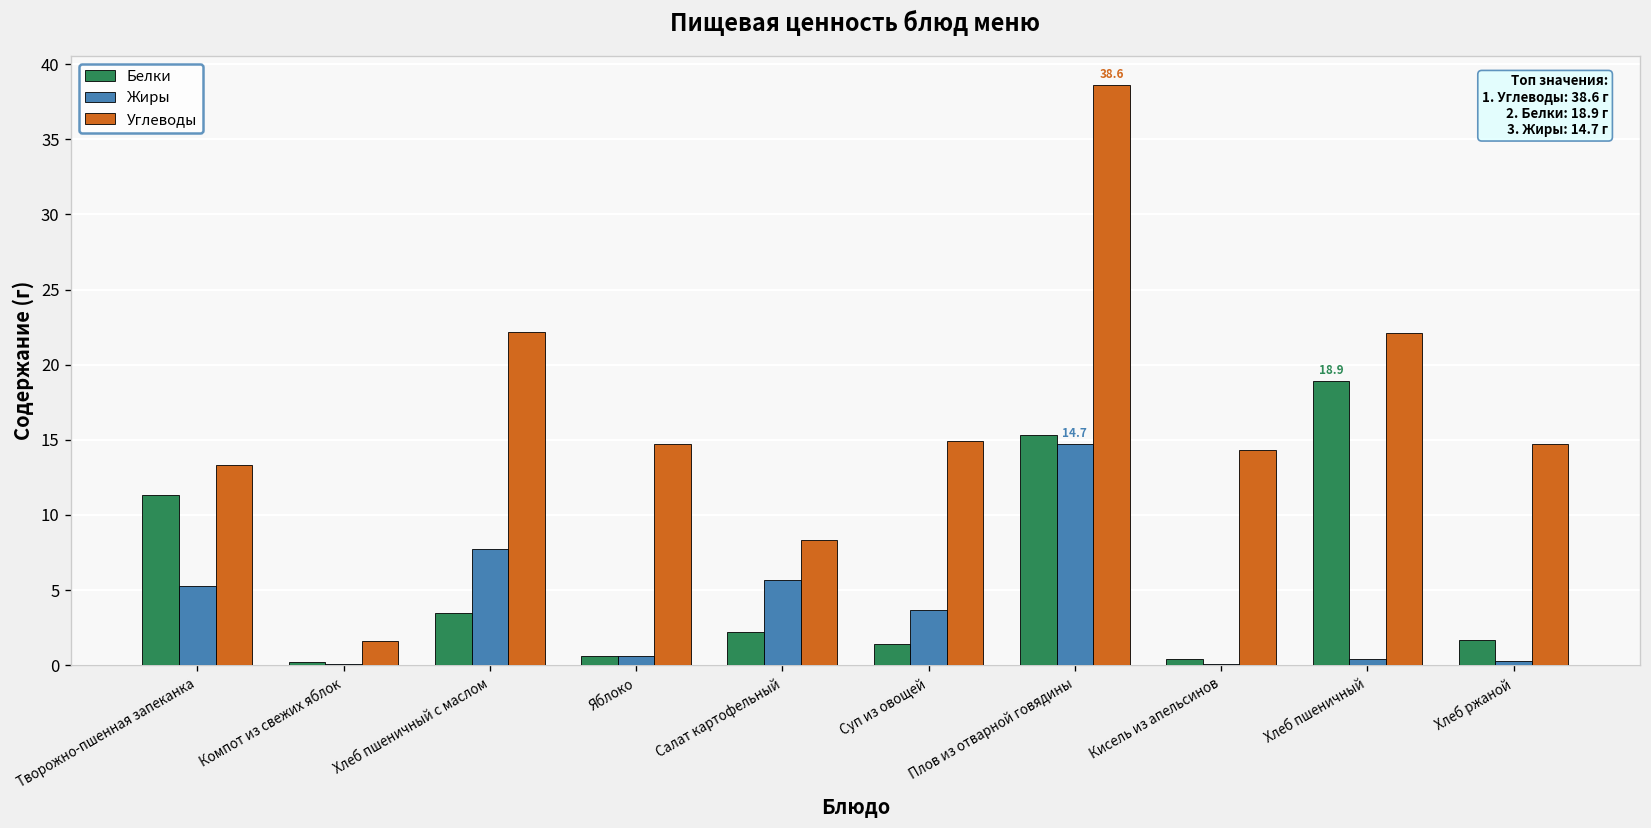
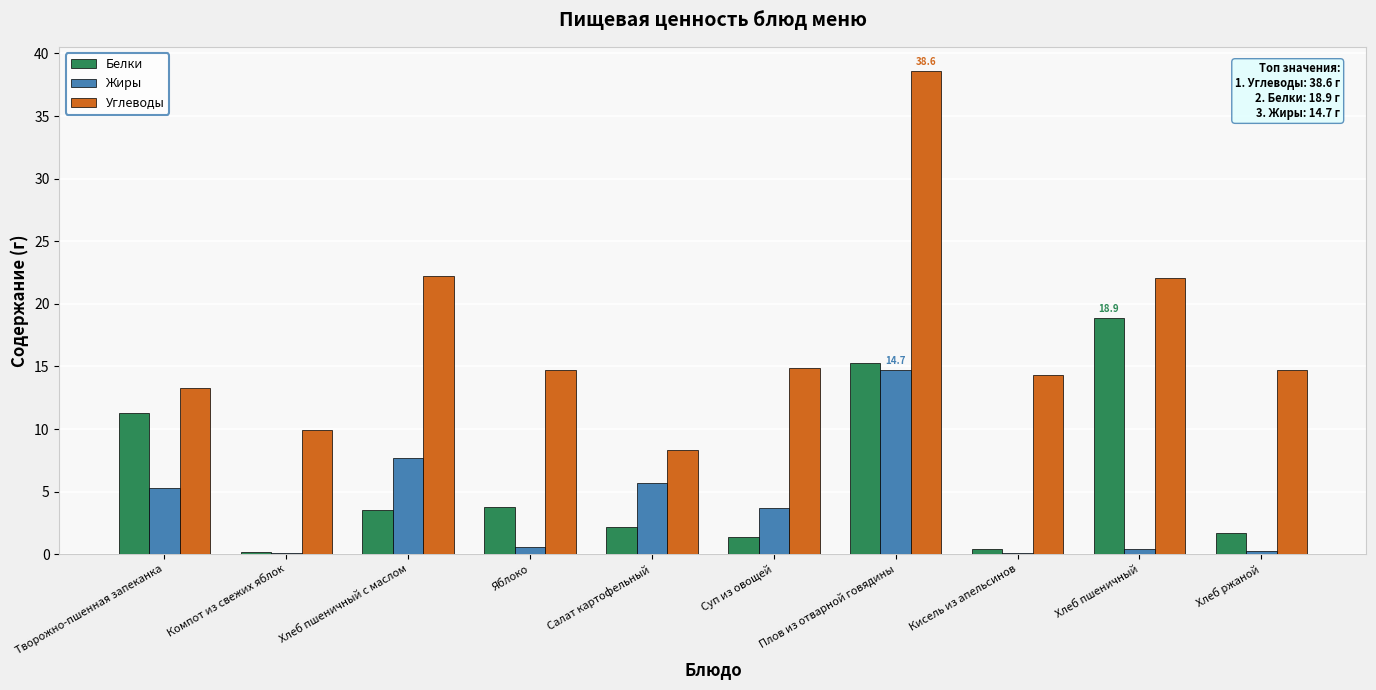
Углеводы, Компот из свежих яблок: 1.6 -> 9.9
Белки, Яблоко: 0.6 -> 3.8
